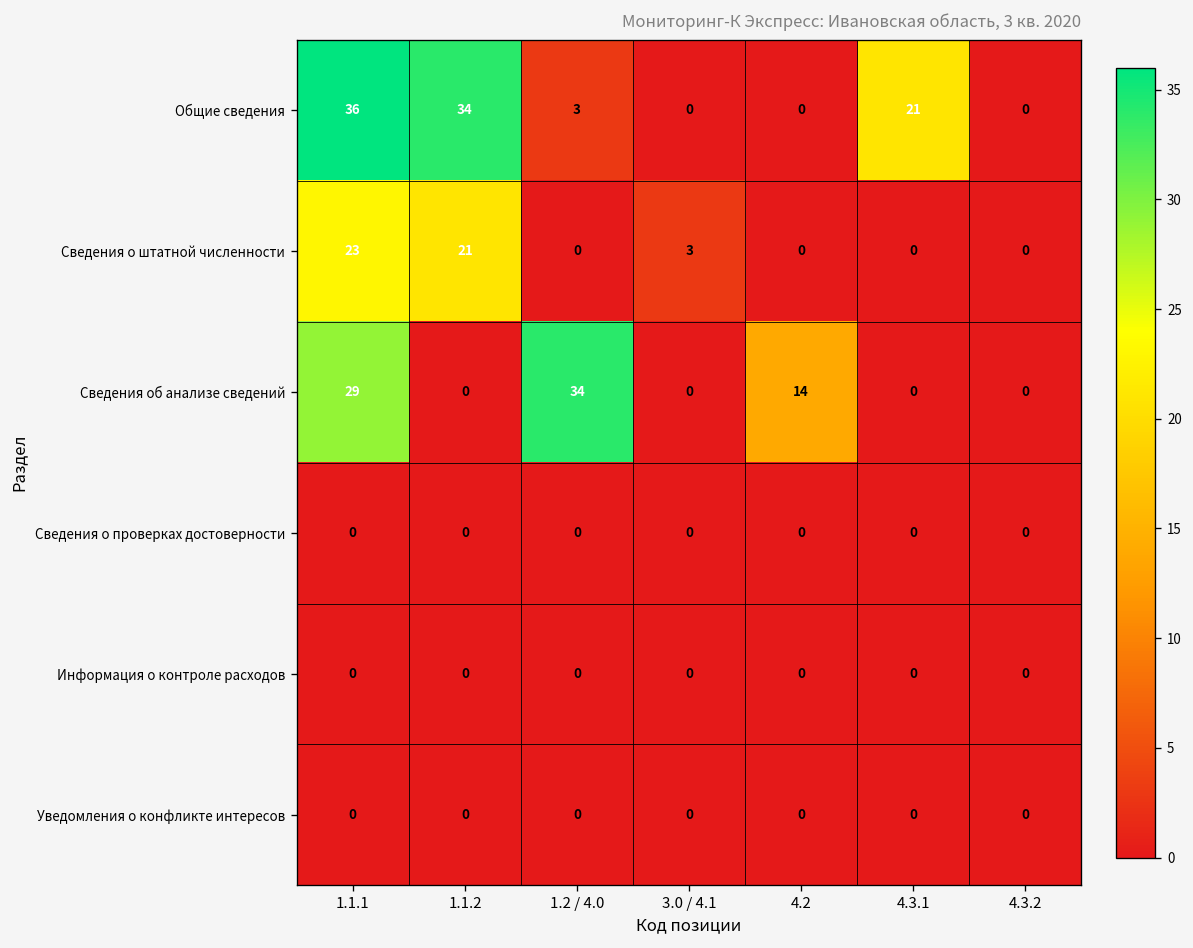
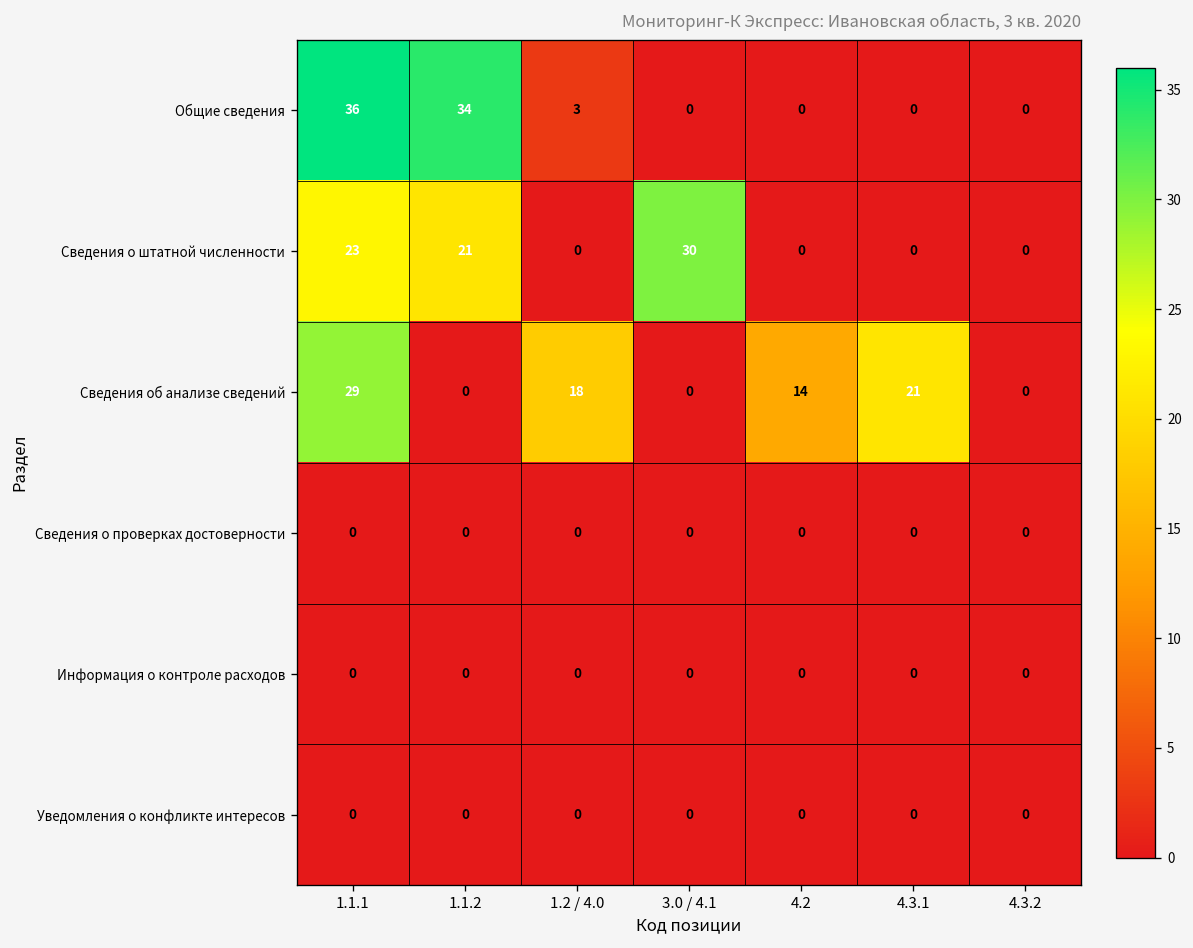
Общие сведения, 4.3.1: 21 -> 0
Сведения о штатной численности, 3.0 / 4.1: 3 -> 30
Сведения об анализе сведений, 1.2 / 4.0: 34 -> 18
Сведения об анализе сведений, 4.3.1: 0 -> 21
